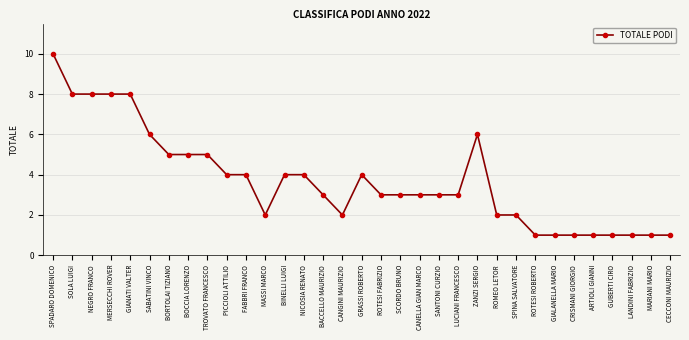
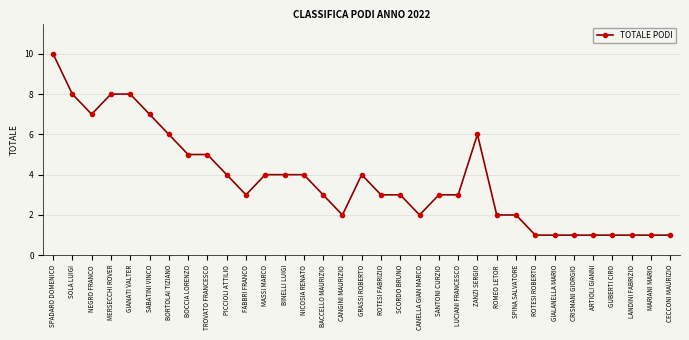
NEGRO FRANCO: 8 -> 7
SABATINI VINCO: 6 -> 7
BORTOLAI TIZIANO: 5 -> 6
FABBRI FRANCO: 4 -> 3
MASSI MARCO: 2 -> 4
CANELLA GIAN MARCO: 3 -> 2
